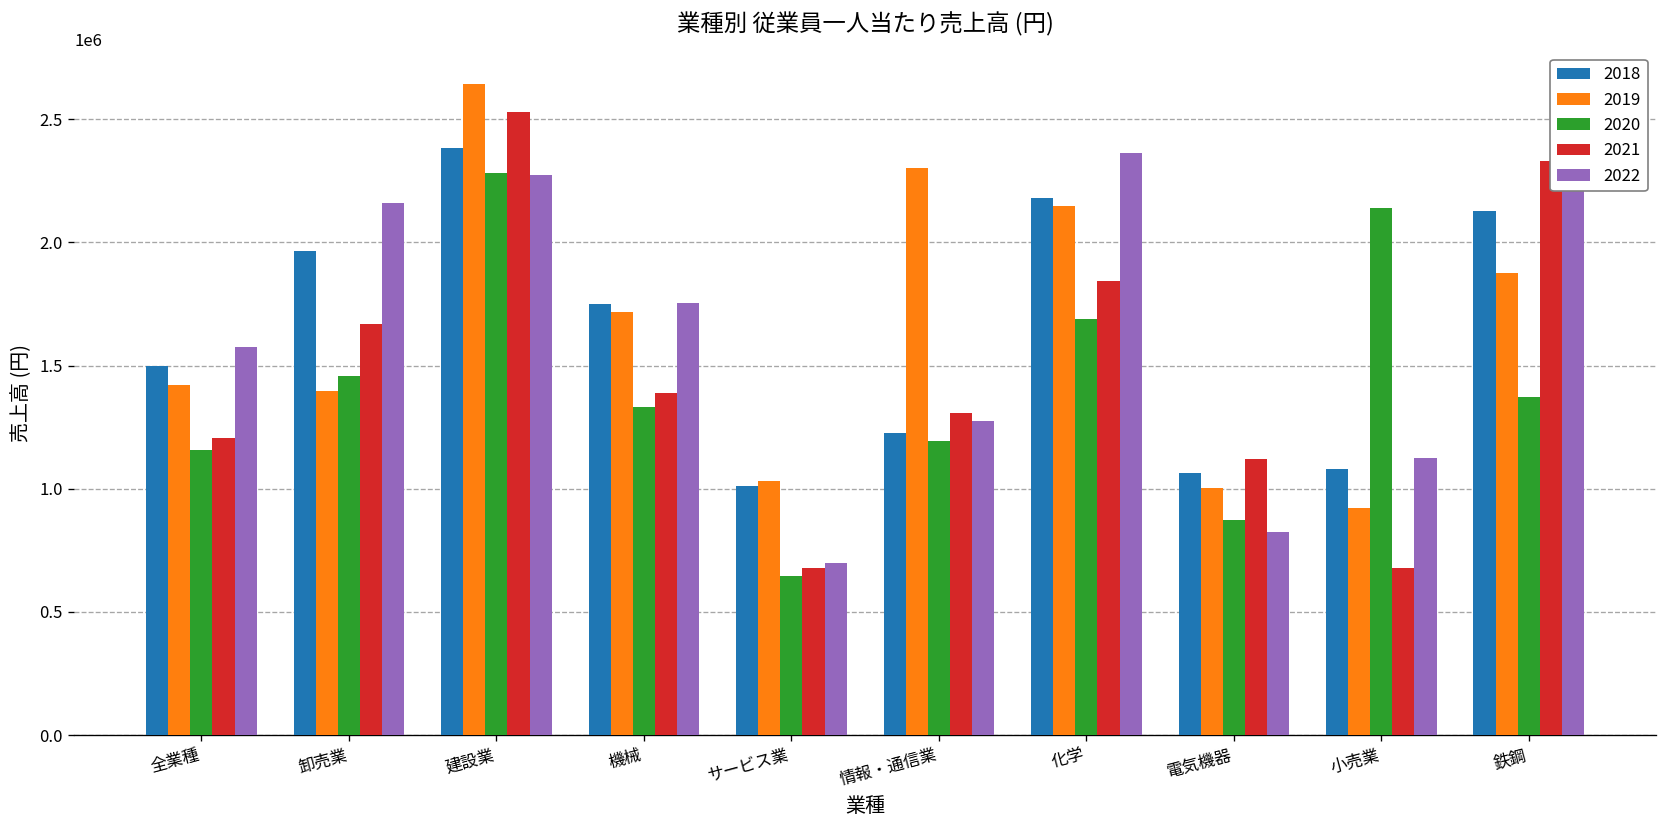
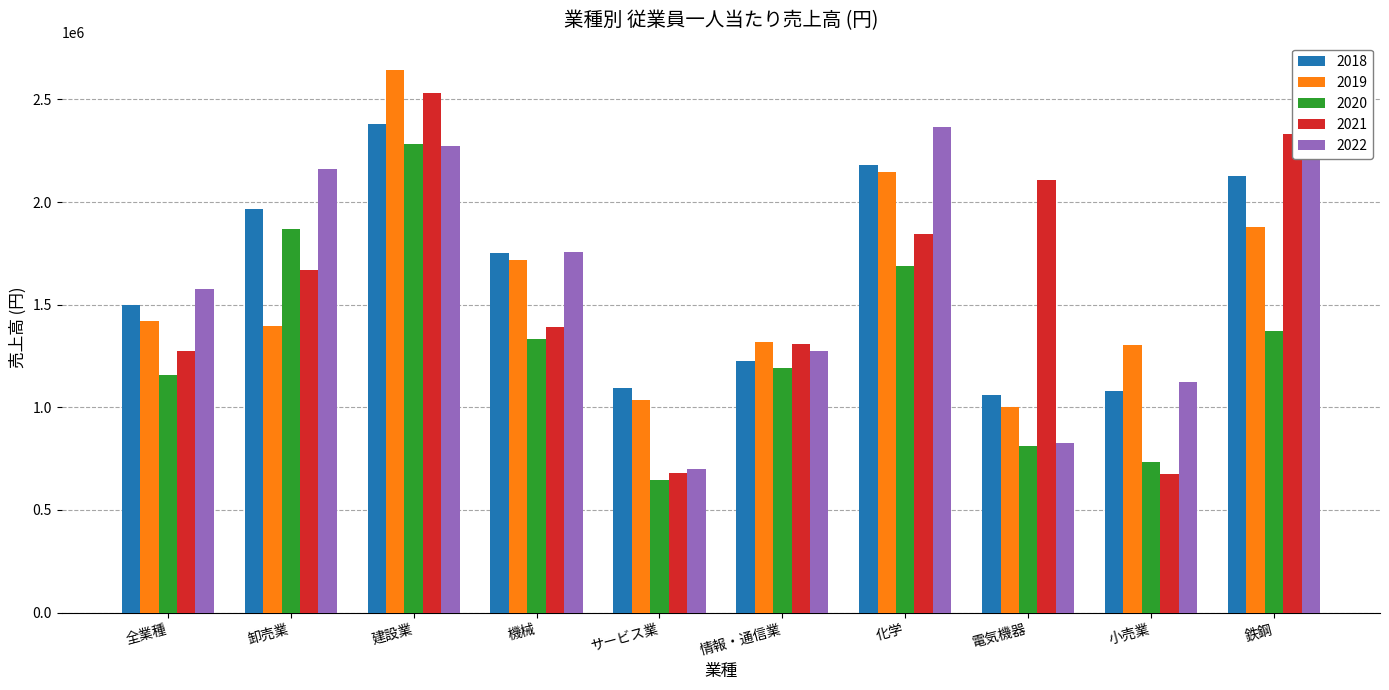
2021, 全業種: 1210000 -> 1270000
2020, 卸売業: 1460000 -> 1870000
2018, サービス業: 1010000 -> 1100000
2019, 情報・通信業: 2300000 -> 1320000
2020, 電気機器: 870000 -> 810000
2021, 電気機器: 1120000 -> 2110000
2019, 小売業: 920000 -> 1300000
2020, 小売業: 2140000 -> 730000
